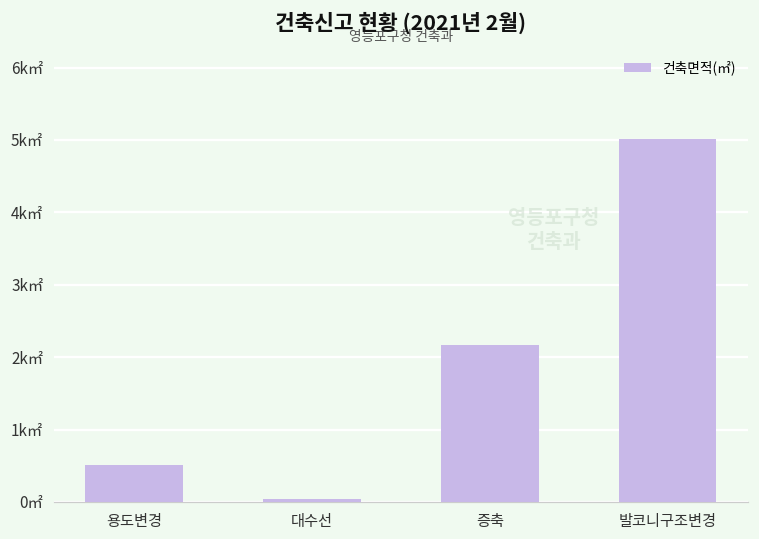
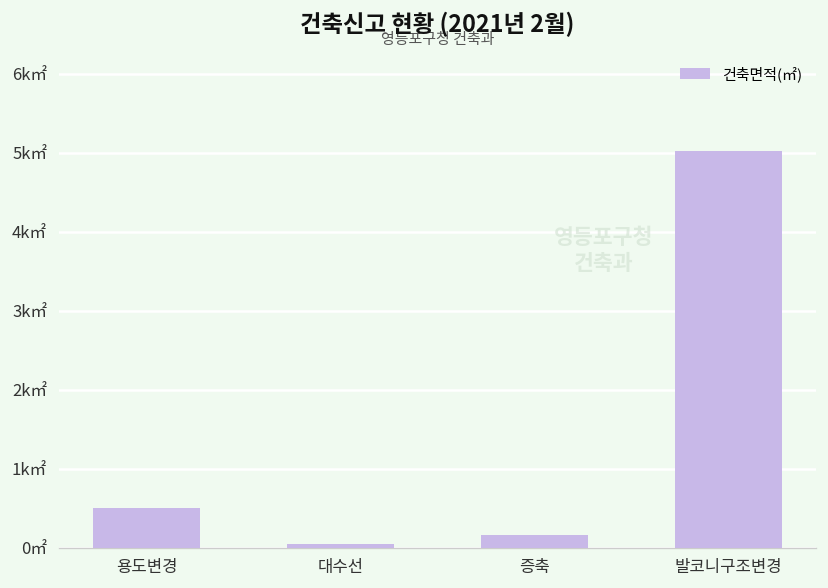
증축: 2.2k㎡ -> 0.2k㎡
